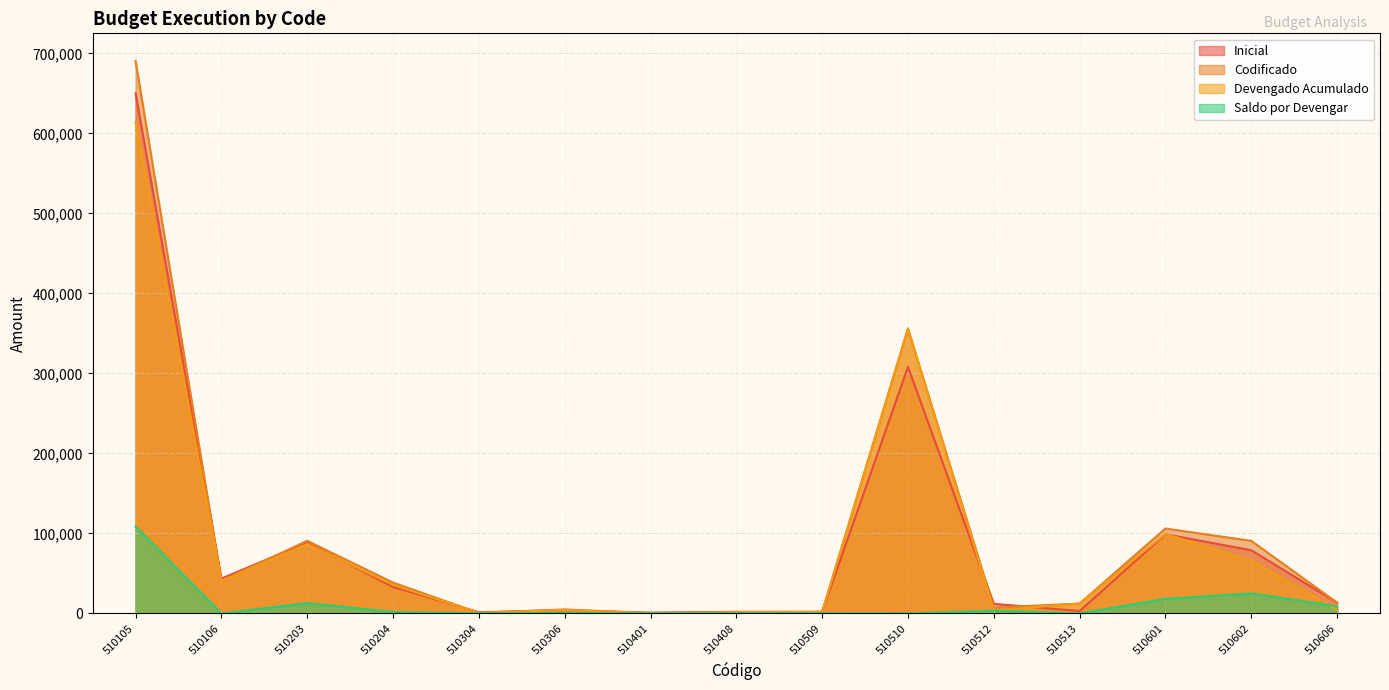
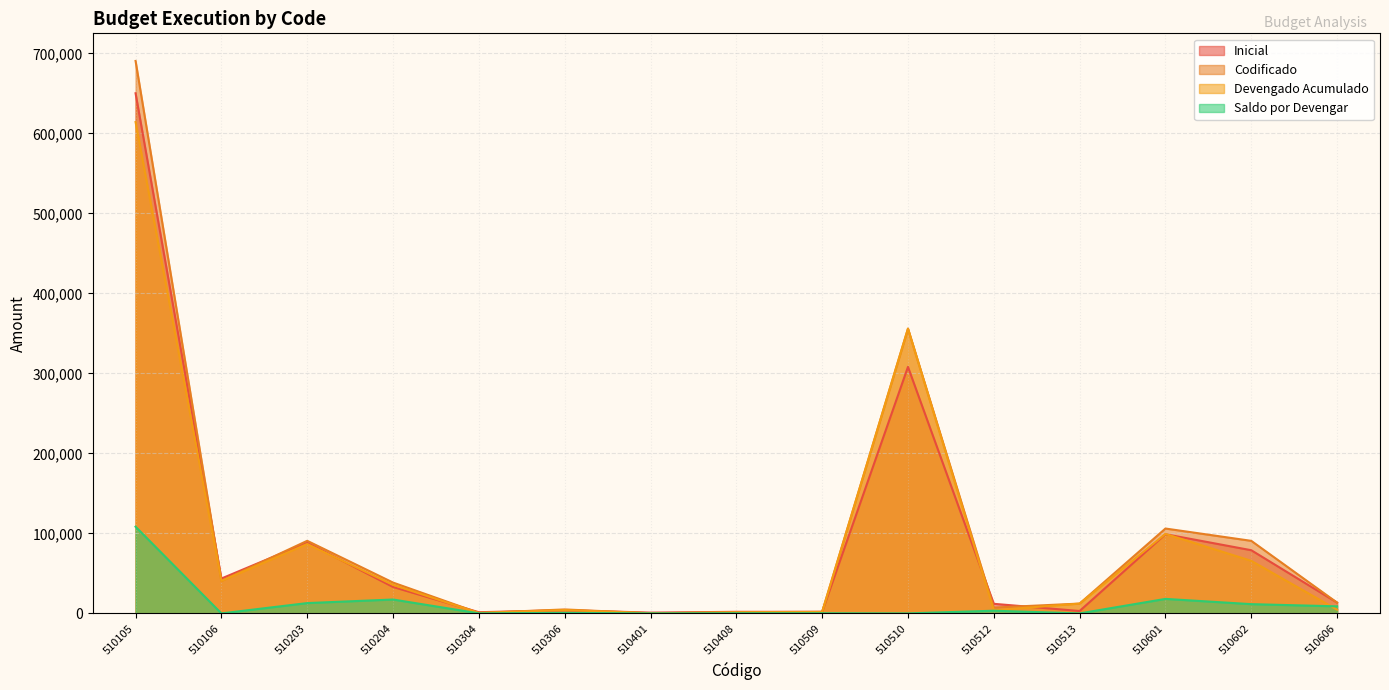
Saldo por Devengar, 510204: 0 -> 20,000
Saldo por Devengar, 510602: 20,000 -> 10,000
